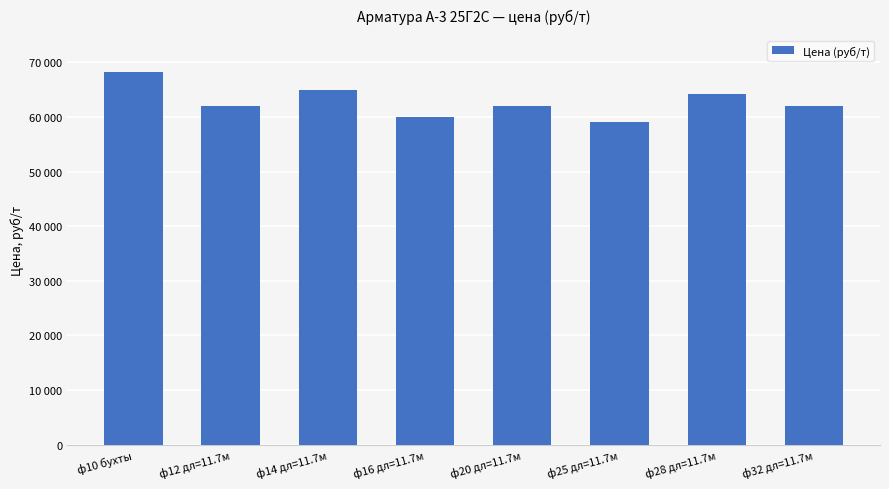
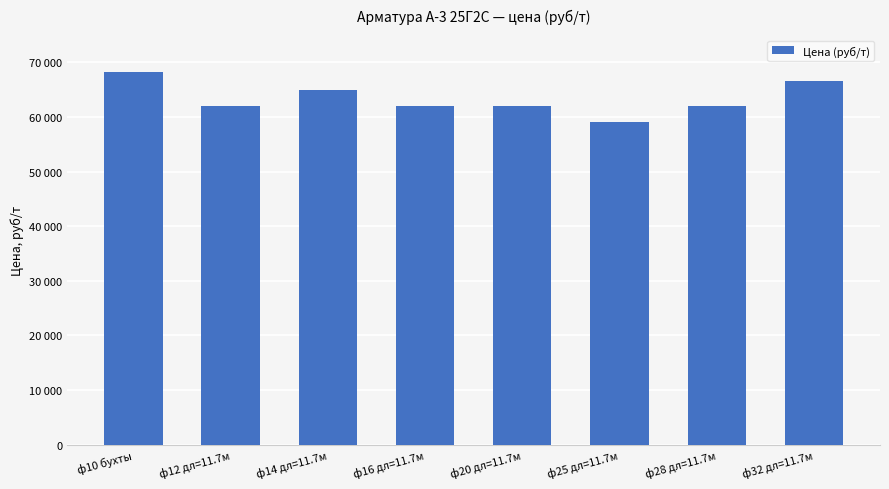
ф16 дл=11.7м: 60000 -> 62000
ф28 дл=11.7м: 64000 -> 62000
ф32 дл=11.7м: 62000 -> 67000
